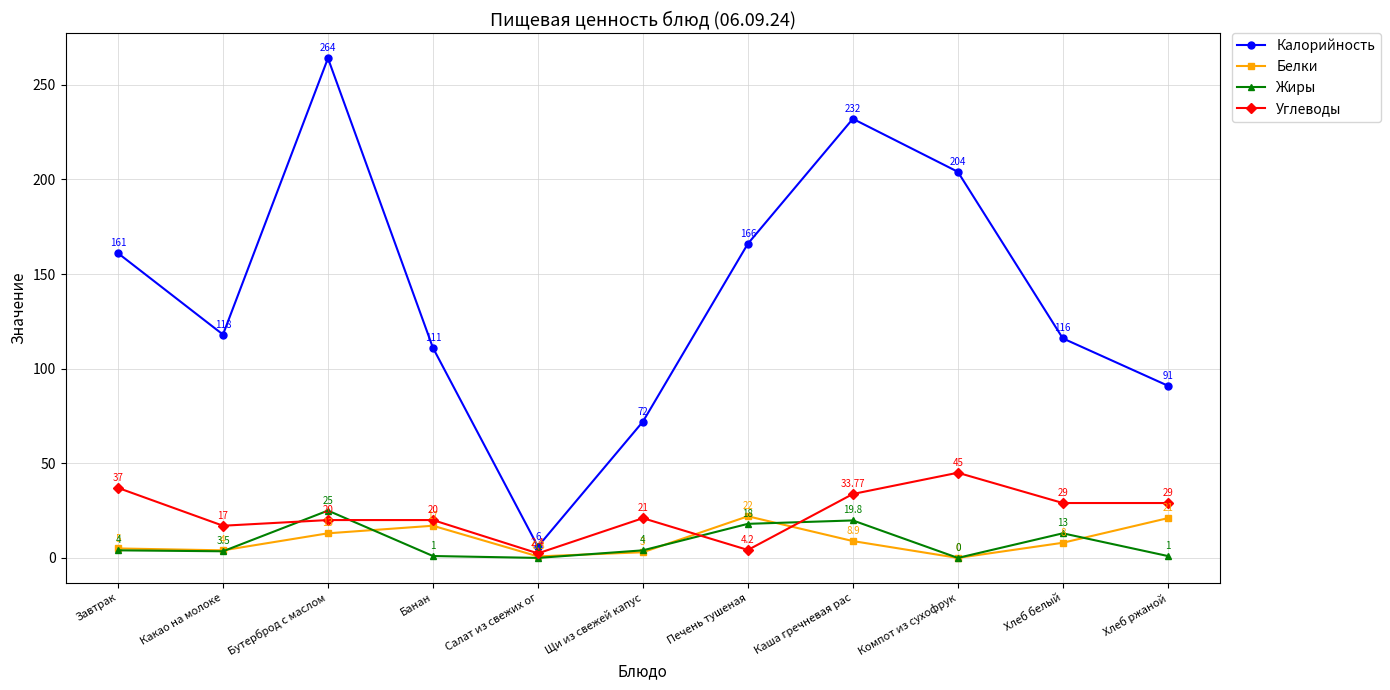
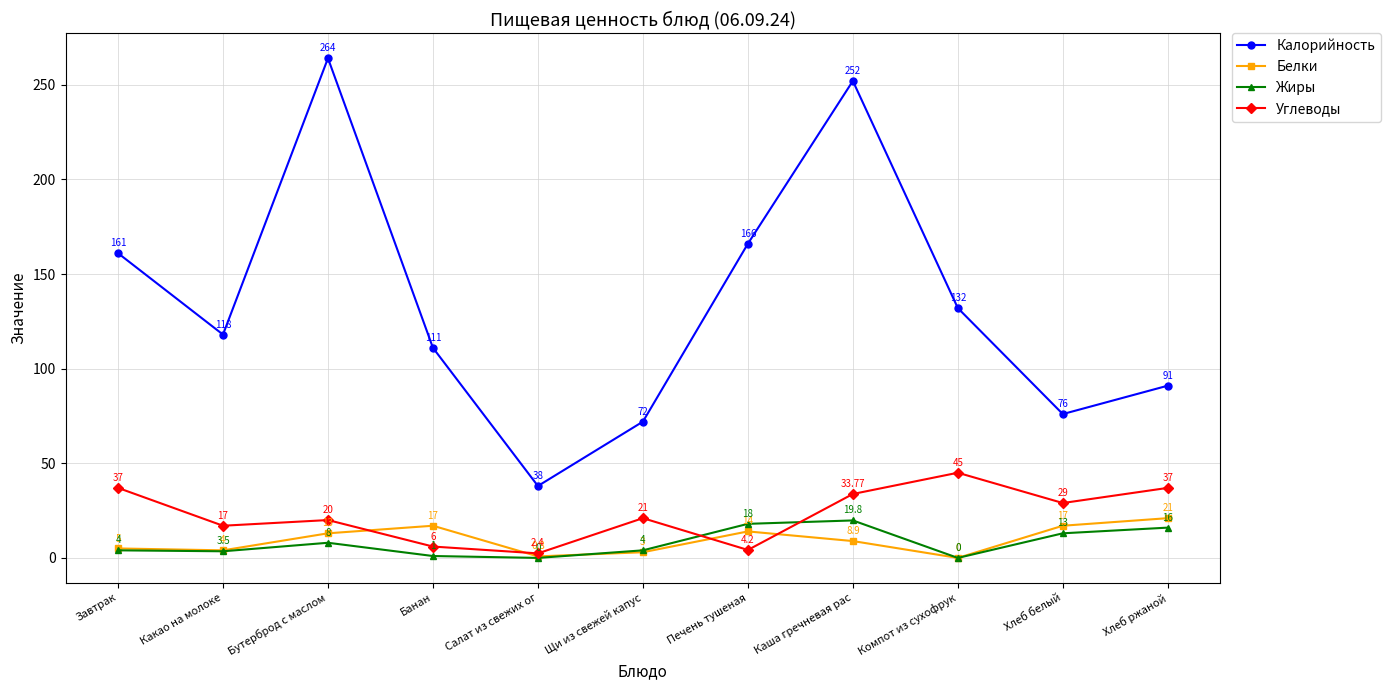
Жиры, Бутерброд с маслом: 25 -> 8
Углеводы, Банан: 20 -> 6
Калорийность, Салат из свежих ог: 6 -> 38
Белки, Печень тушеная: 22 -> 14
Калорийность, Каша гречневая рас: 232 -> 252
Калорийность, Компот из сухофрук: 204 -> 132
Калорийность, Хлеб белый: 116 -> 76
Белки, Хлеб белый: 8 -> 17
Жиры, Хлеб ржаной: 1 -> 16
Углеводы, Хлеб ржаной: 29 -> 37
